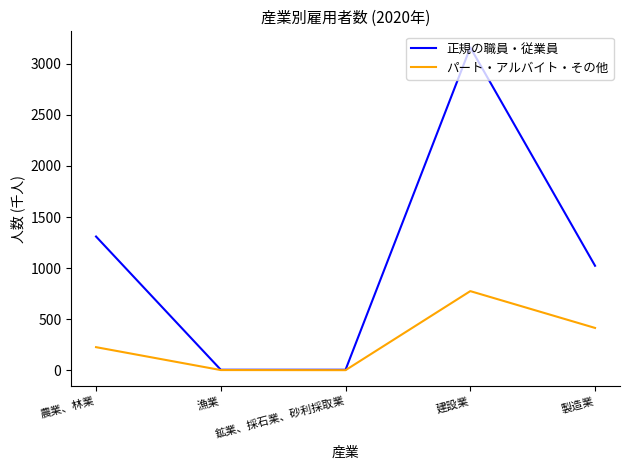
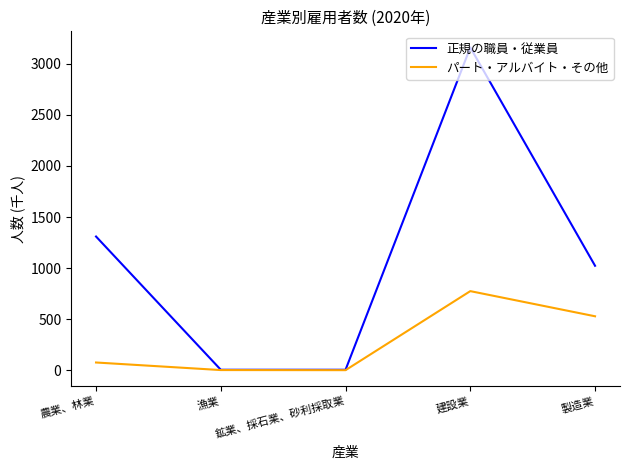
パート・アルバイト・その他, 農業、林業: 230 -> 80
パート・アルバイト・その他, 製造業: 420 -> 530
